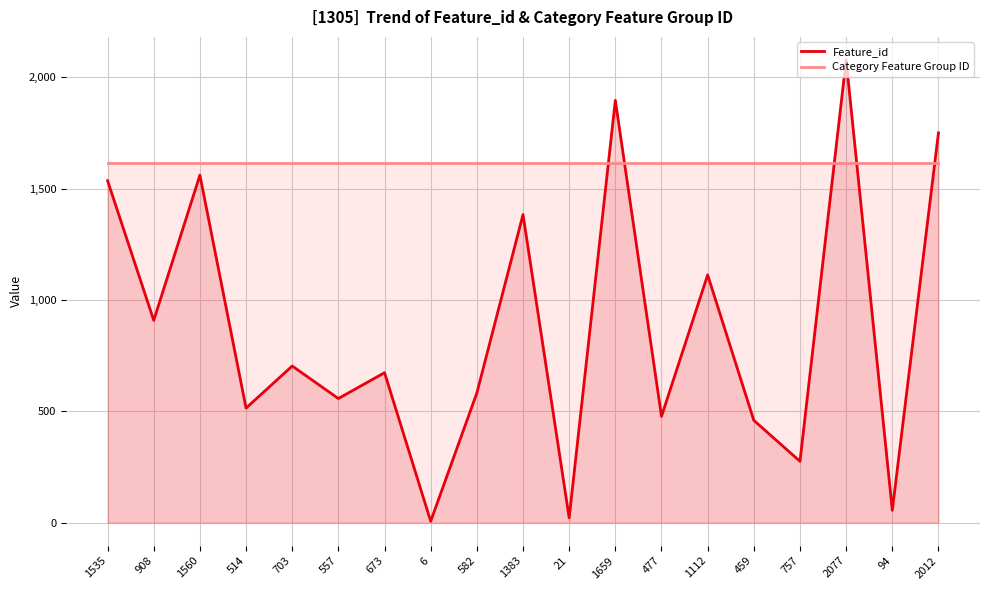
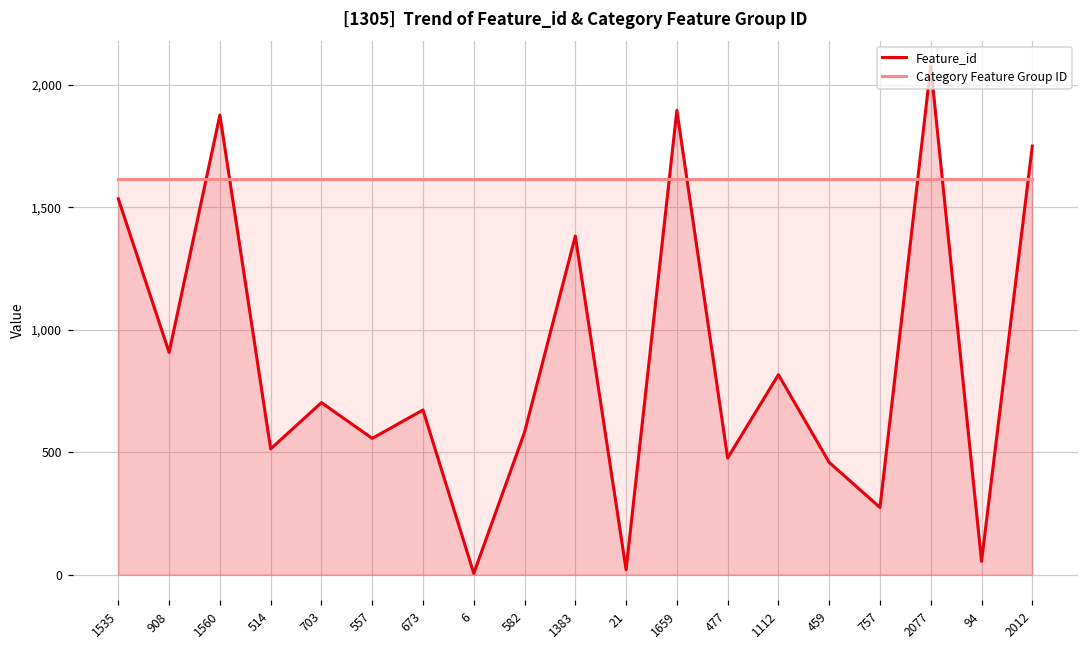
Feature_id, 1560: 1,560 -> 1,880
Feature_id, 1112: 1,110 -> 820
